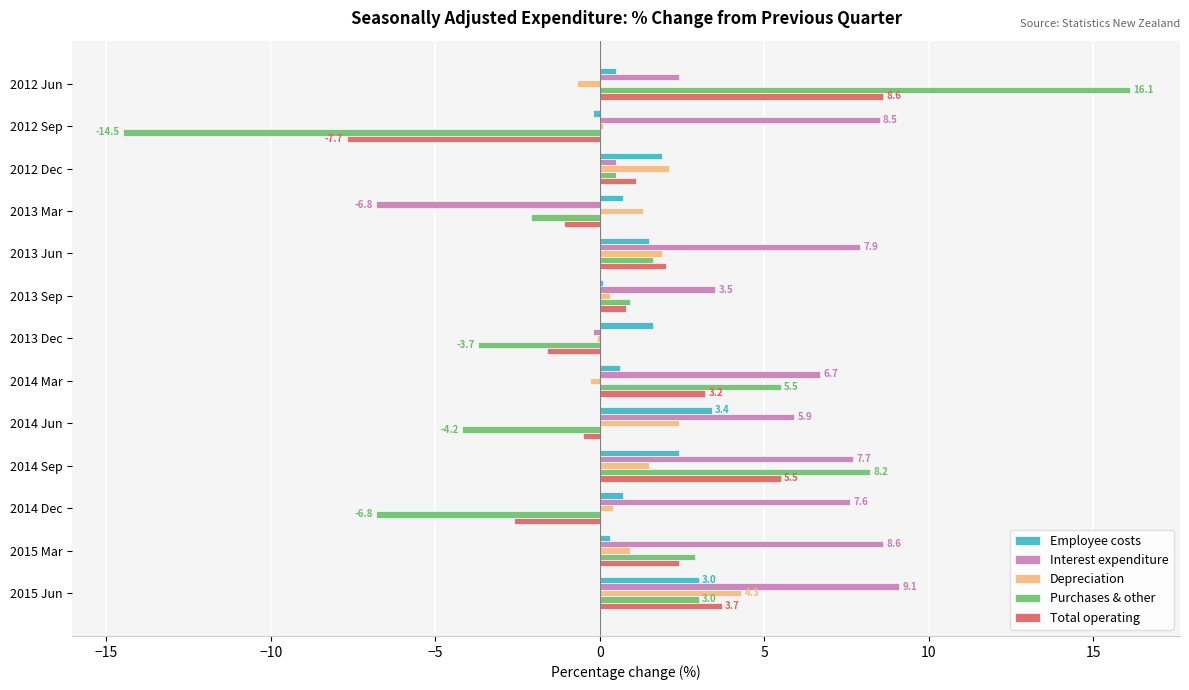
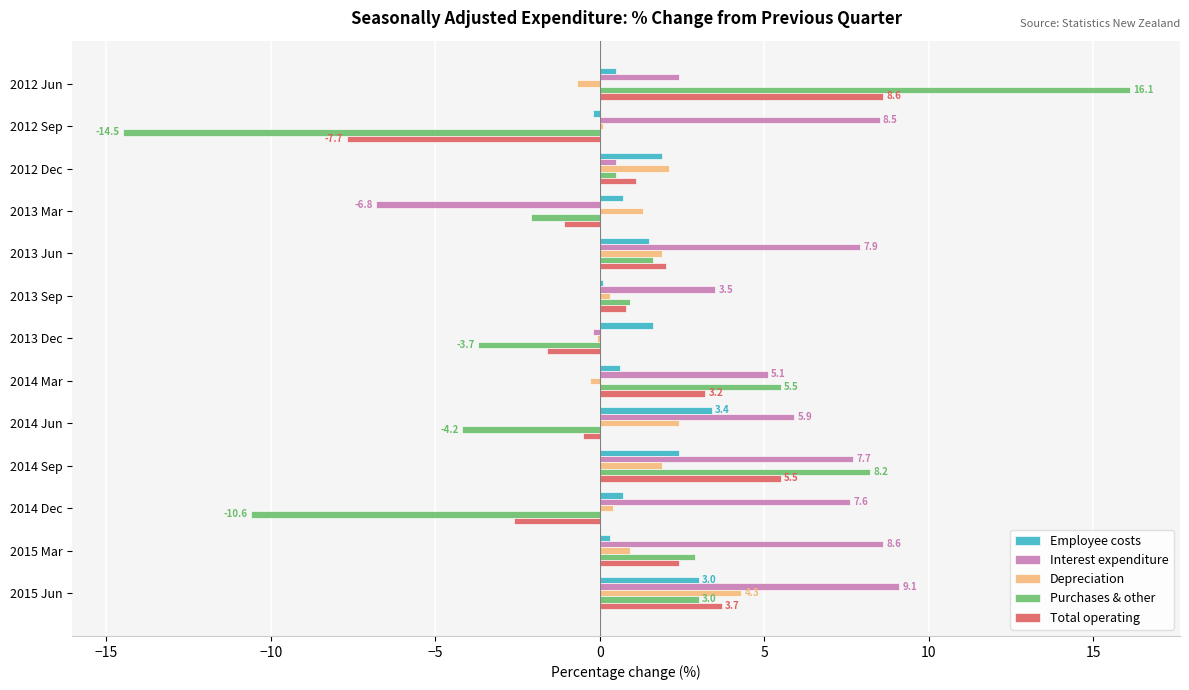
Interest expenditure, 2014 Mar: 6.7 -> 5.1
Depreciation, 2014 Sep: 1.5 -> 1.9
Purchases & other, 2014 Dec: -6.8 -> -10.6
